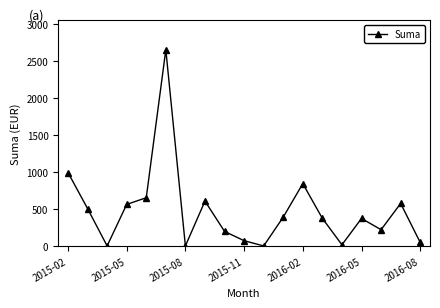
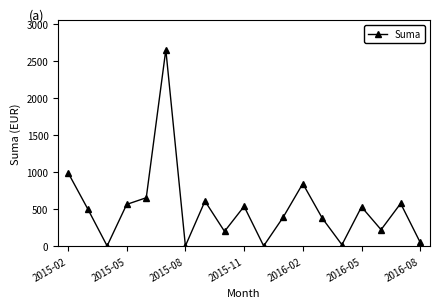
2015-11: 100 -> 500
2016-05: 400 -> 500
